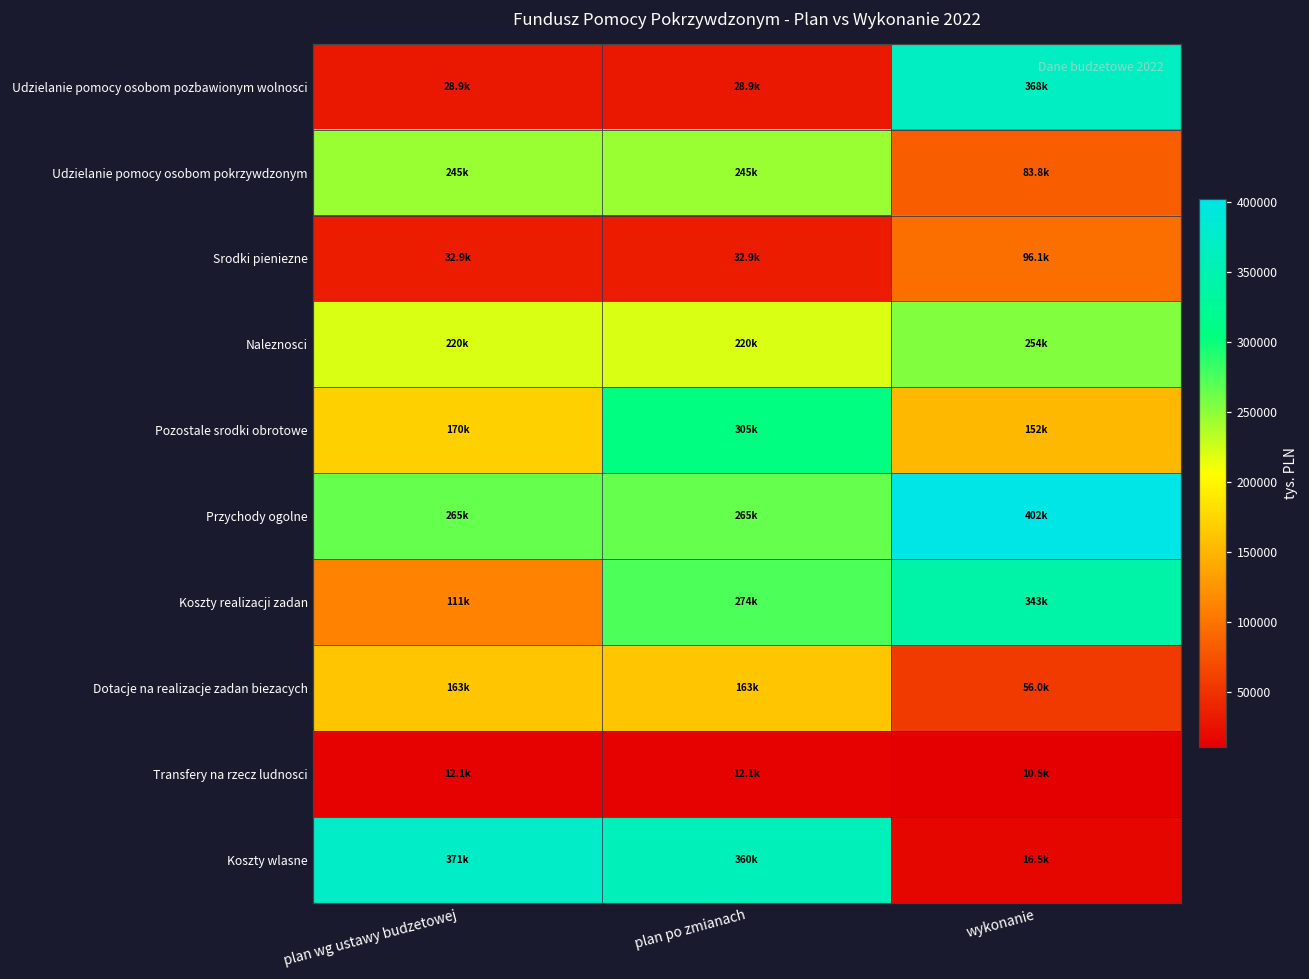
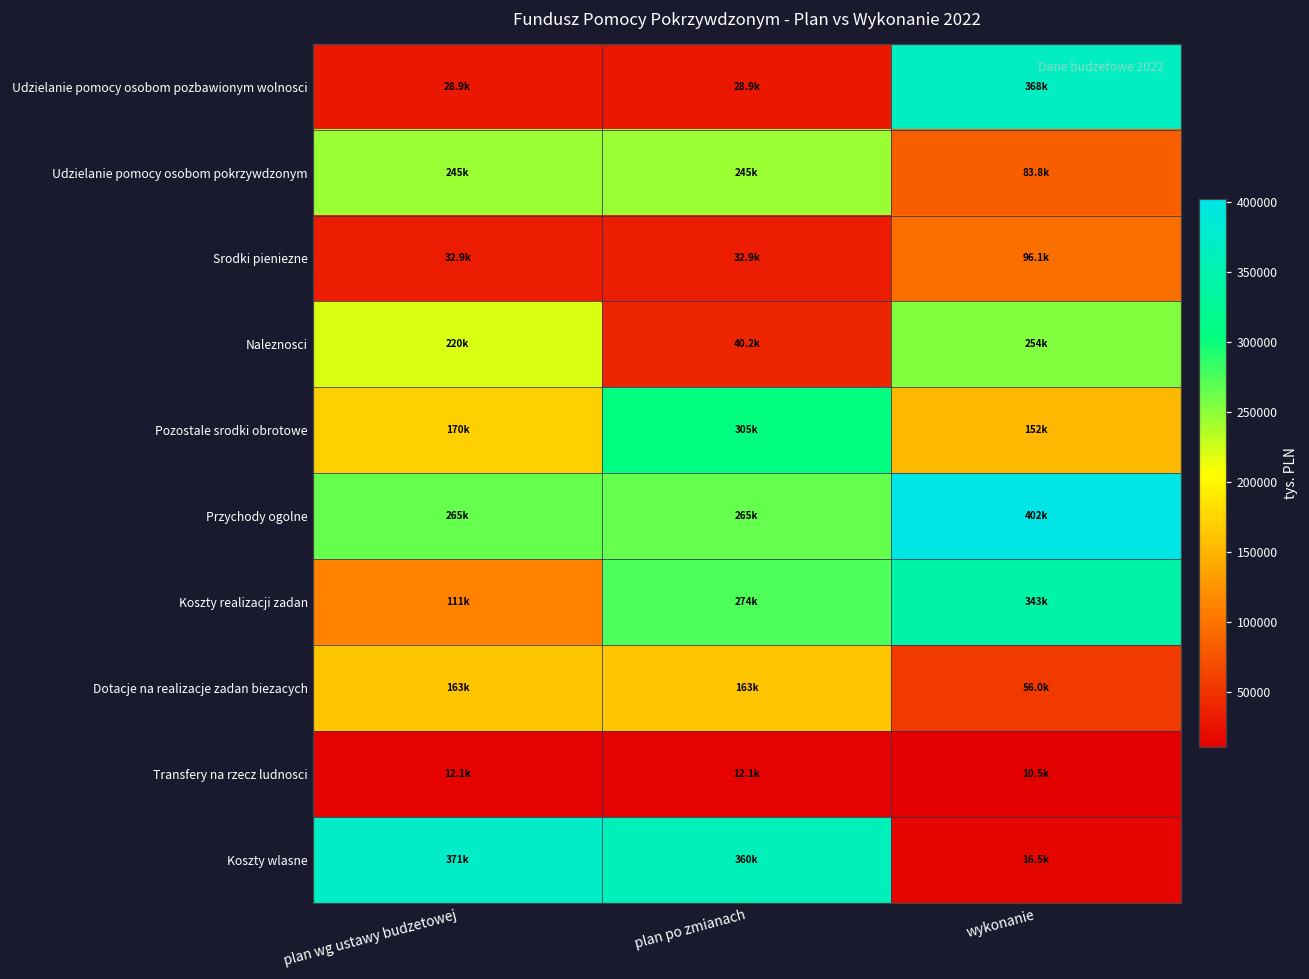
Naleznosci, plan po zmianach: 220k -> 40.2k
